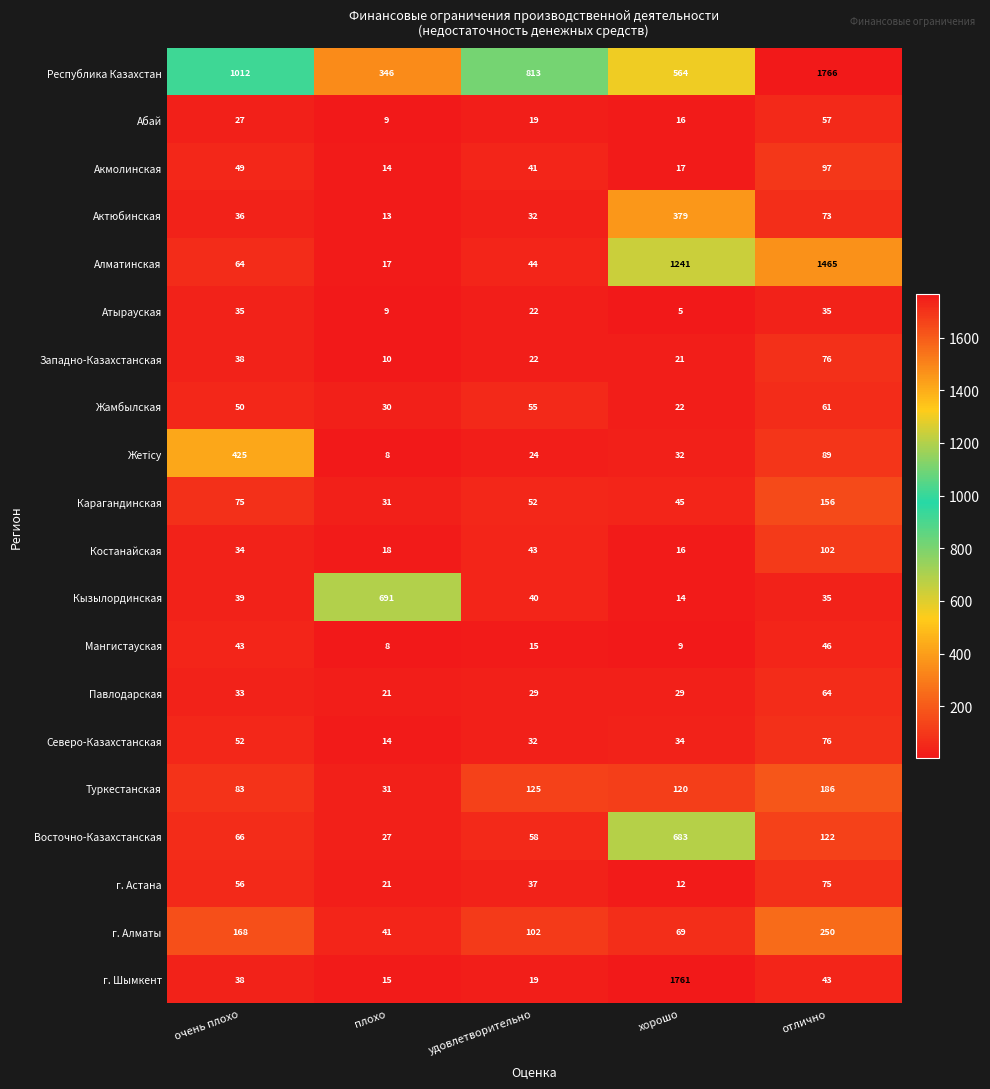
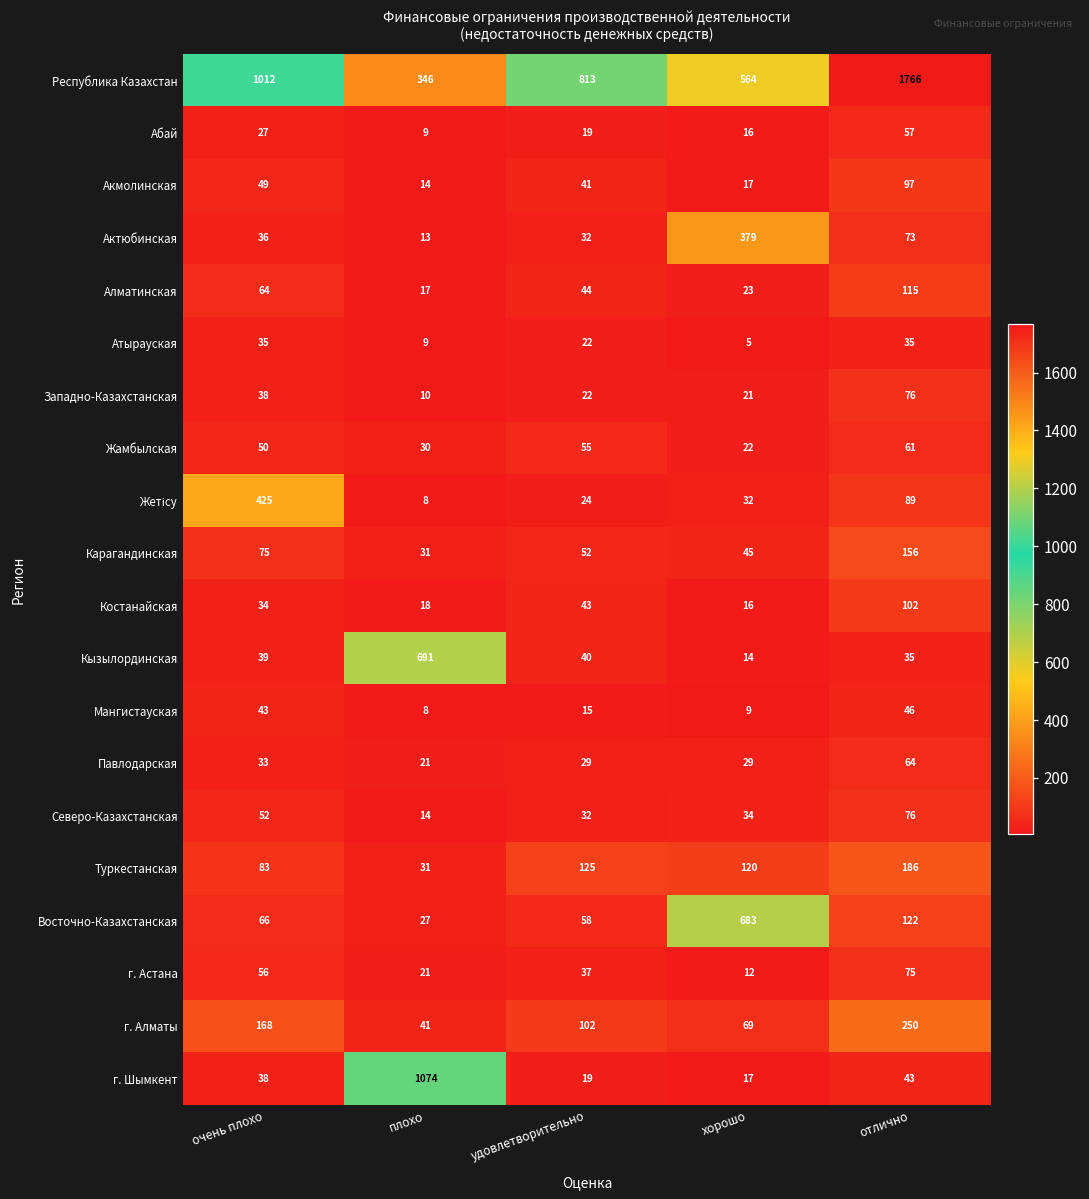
Алматинская, хорошо: 1241 -> 23
Алматинская, отлично: 1465 -> 115
г. Шымкент, плохо: 15 -> 1074
г. Шымкент, хорошо: 1761 -> 17
